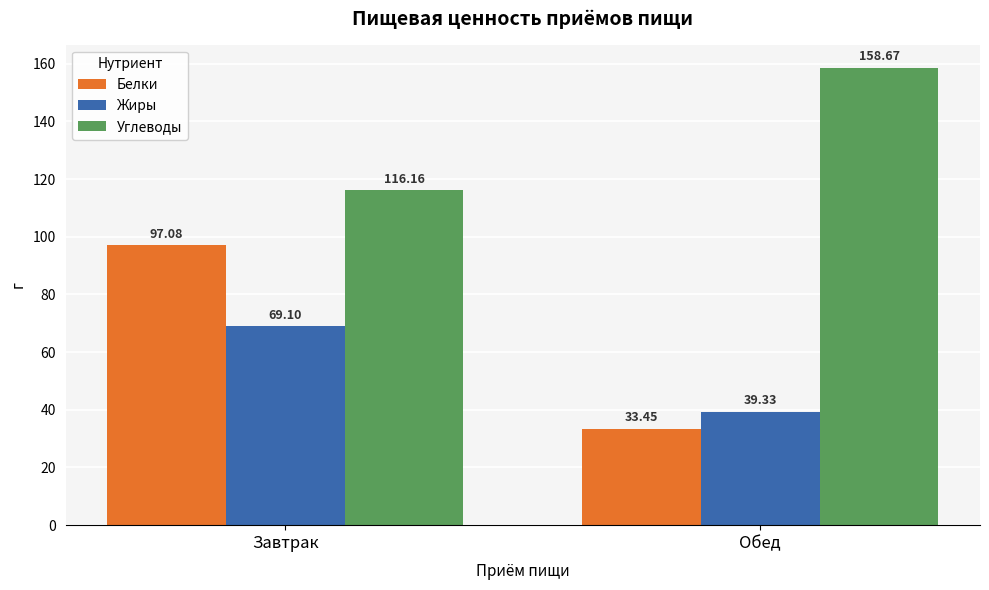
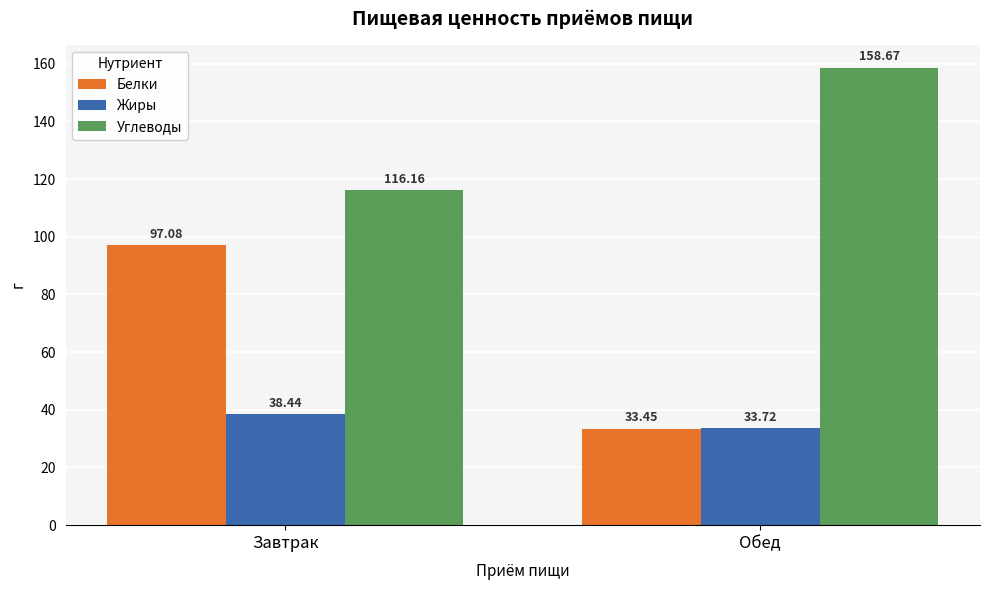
Жиры, Завтрак: 69.10 -> 38.44
Жиры, Обед: 39.33 -> 33.72
